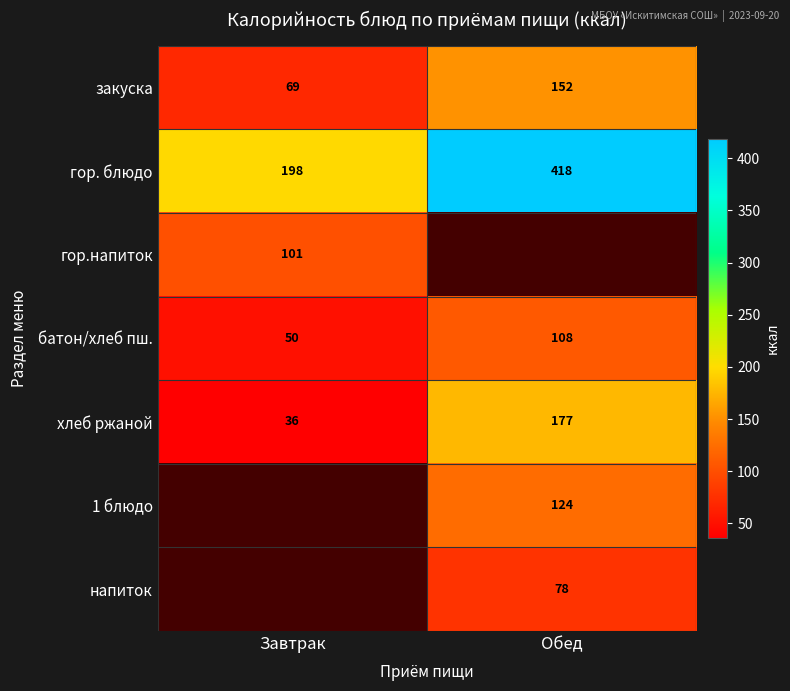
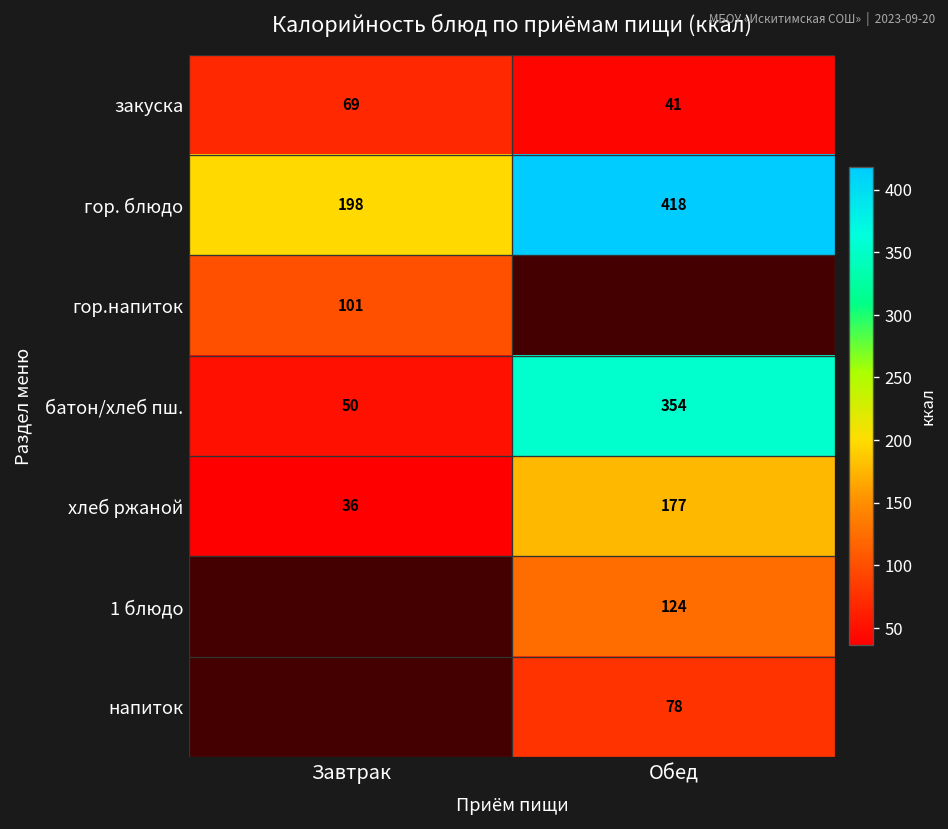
закуска, Обед: 152 -> 41
батон/хлеб пш., Обед: 108 -> 354
